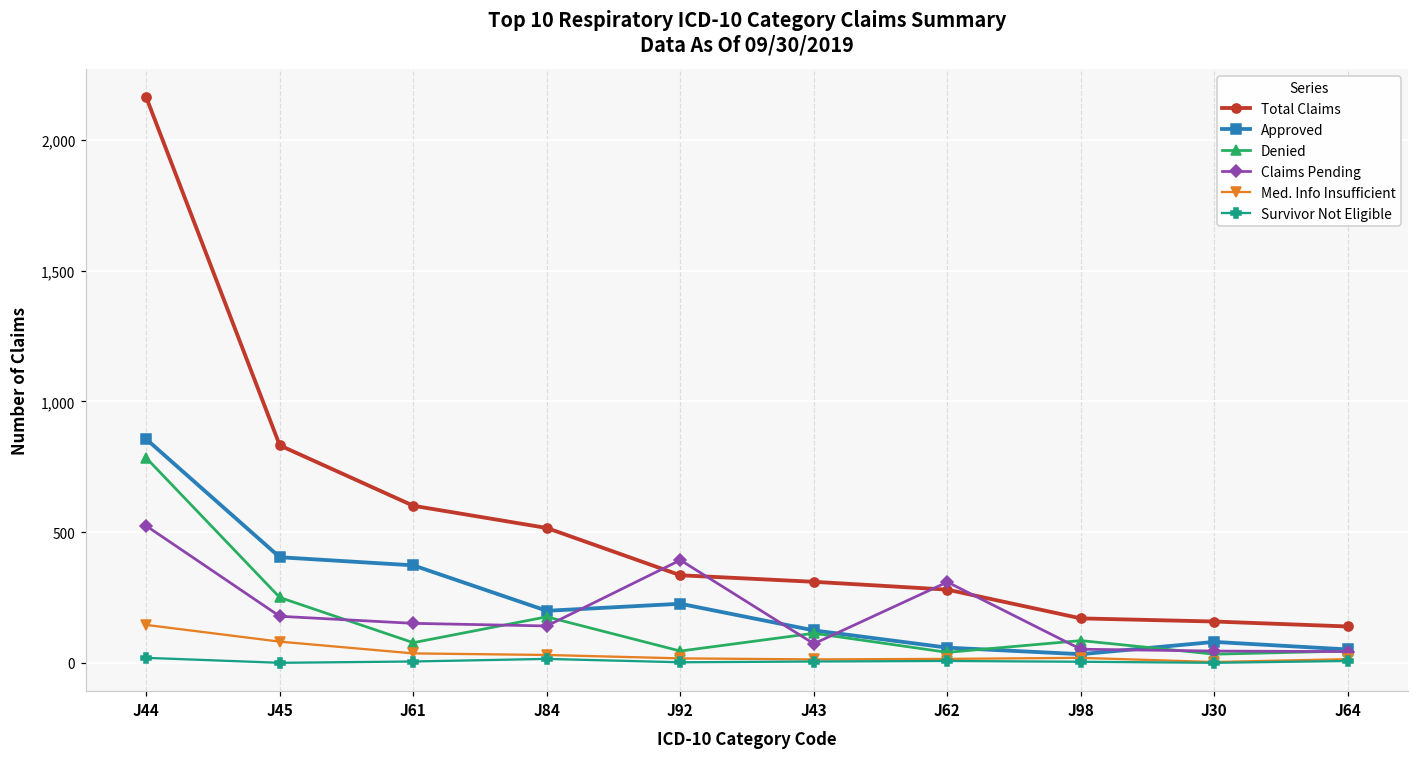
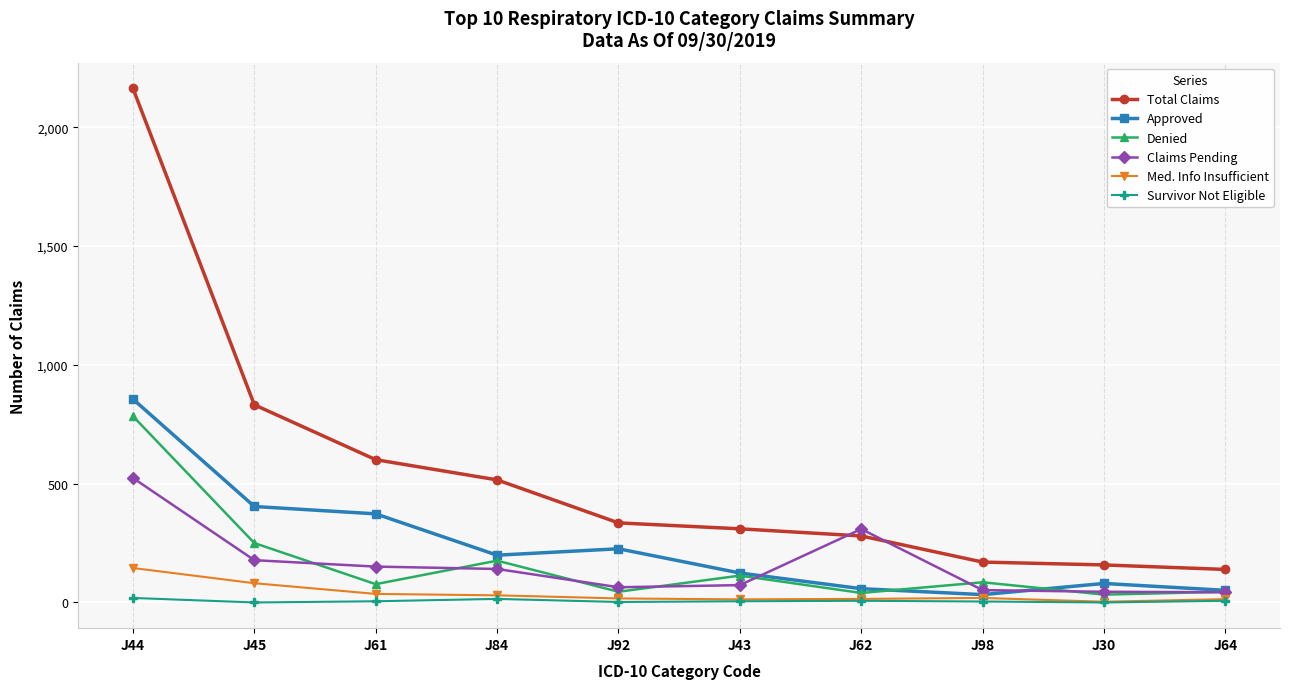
Claims Pending, J92: 390 -> 60
